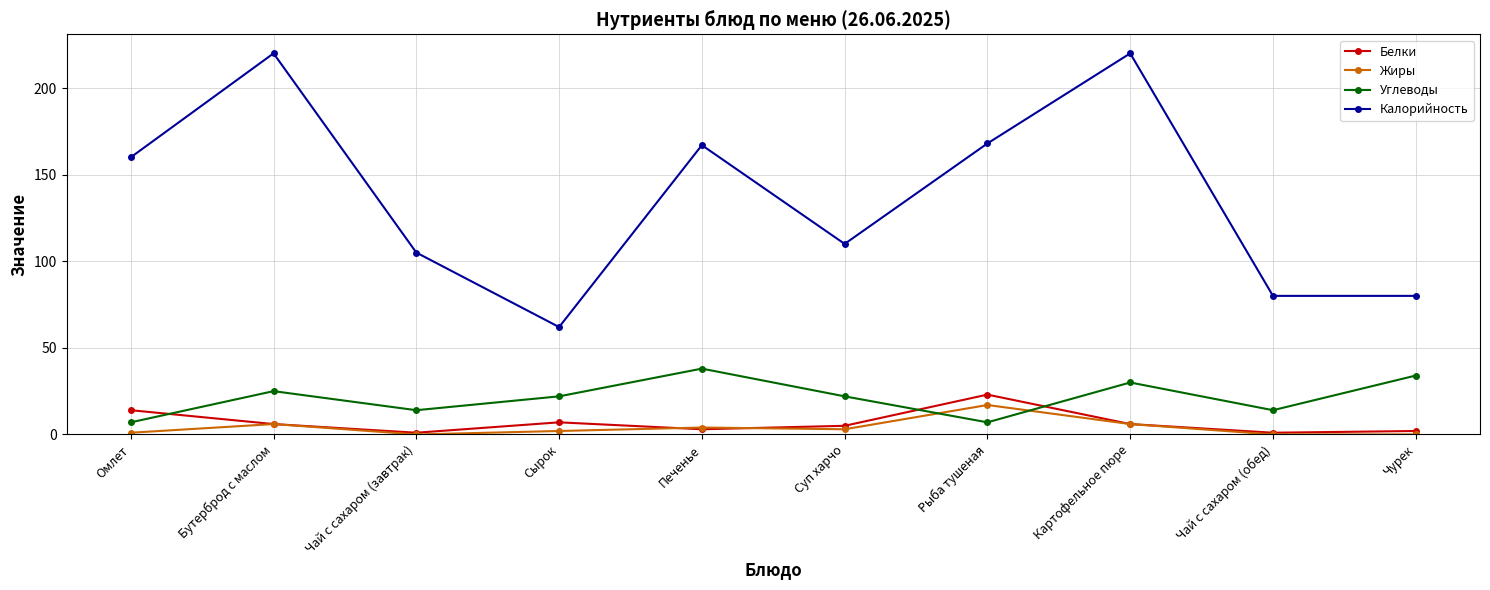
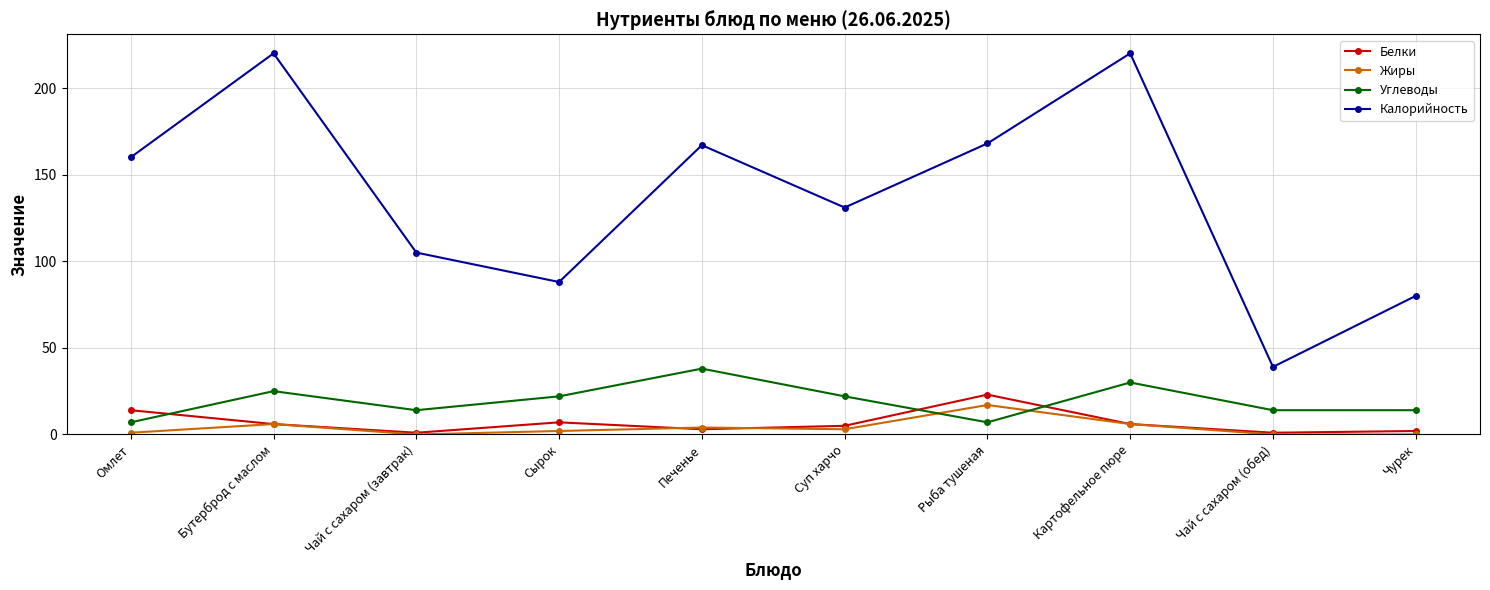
Калорийность, Сырок: 62 -> 88
Калорийность, Суп харчо: 110 -> 131
Калорийность, Чай с сахаром (обед): 80 -> 39
Углеводы, Чурек: 34 -> 14
